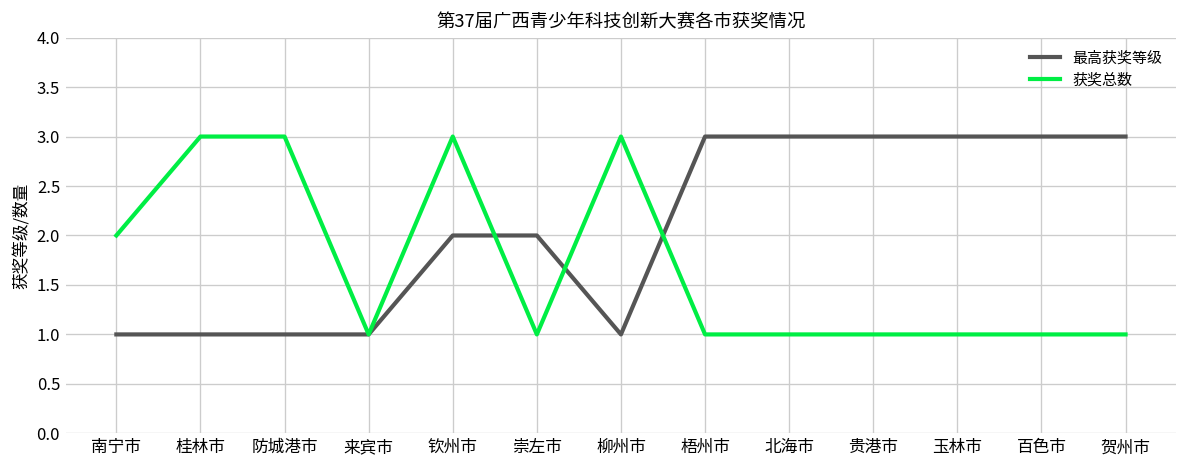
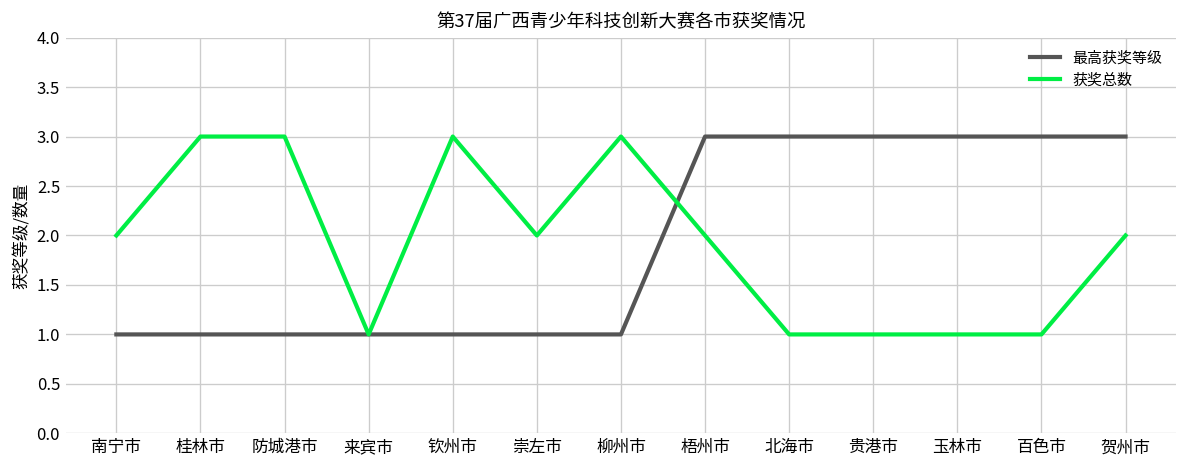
最高获奖等级, 钦州市: 2 -> 1
最高获奖等级, 崇左市: 2 -> 1
获奖总数, 崇左市: 1 -> 2
获奖总数, 梧州市: 1 -> 2
获奖总数, 贺州市: 1 -> 2
